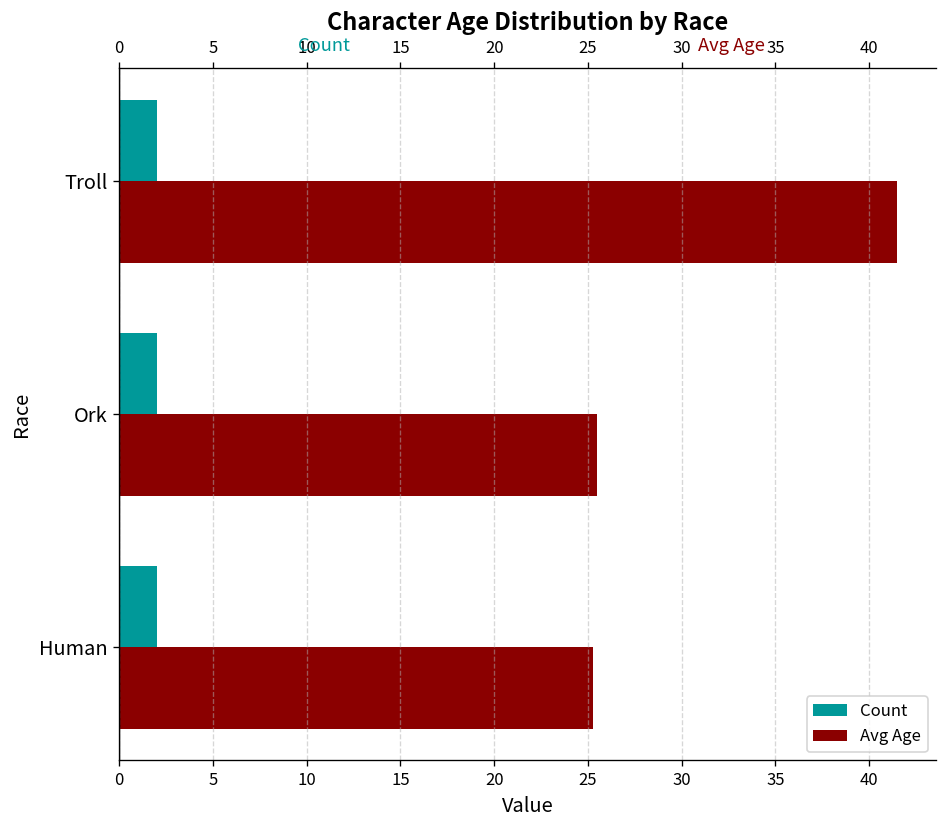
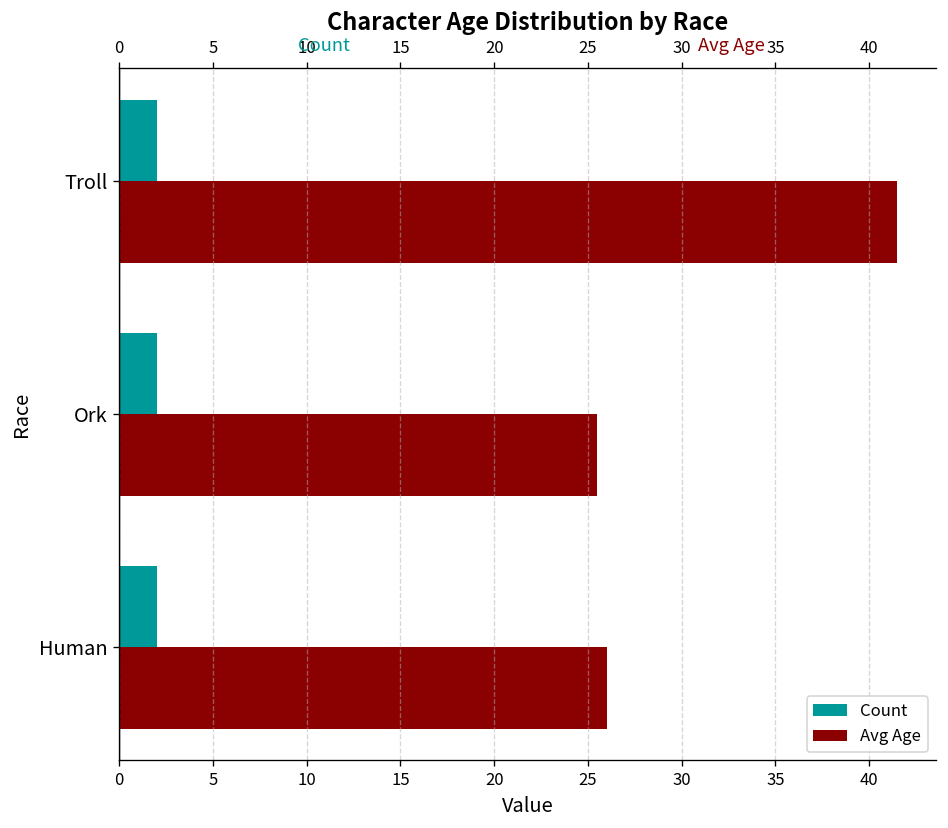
Avg Age, Human: 25.3 -> 26.0
